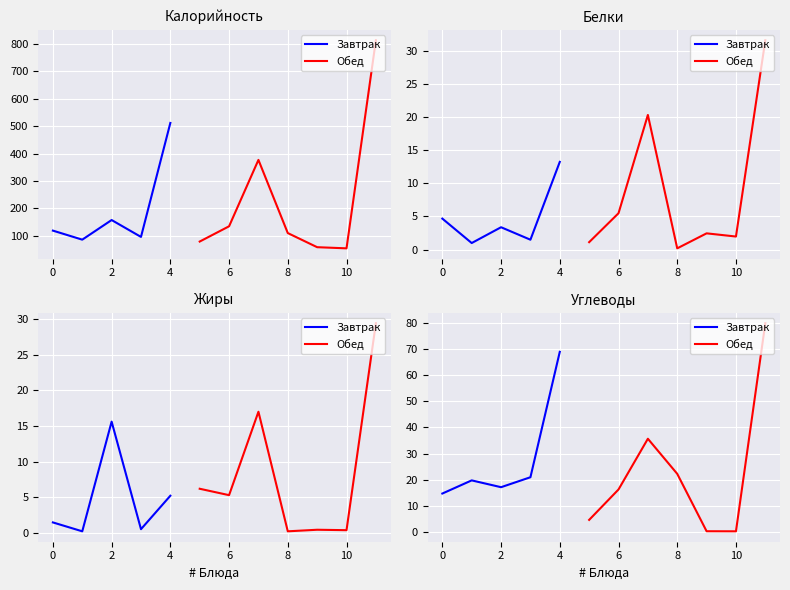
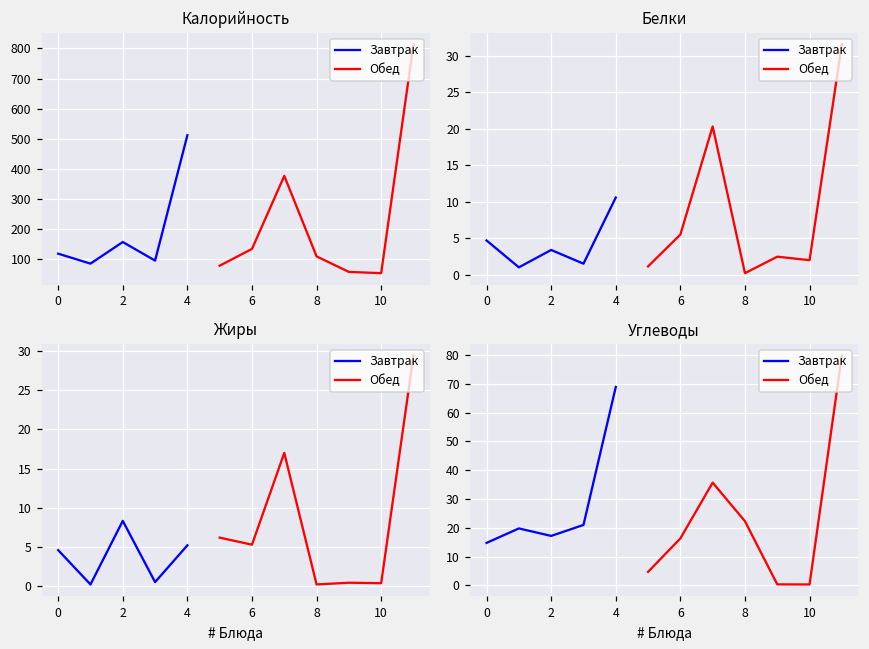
Белки, Завтрак, 4: 13 -> 11
Жиры, Завтрак, 0: 1 -> 5
Жиры, Завтрак, 2: 16 -> 8
